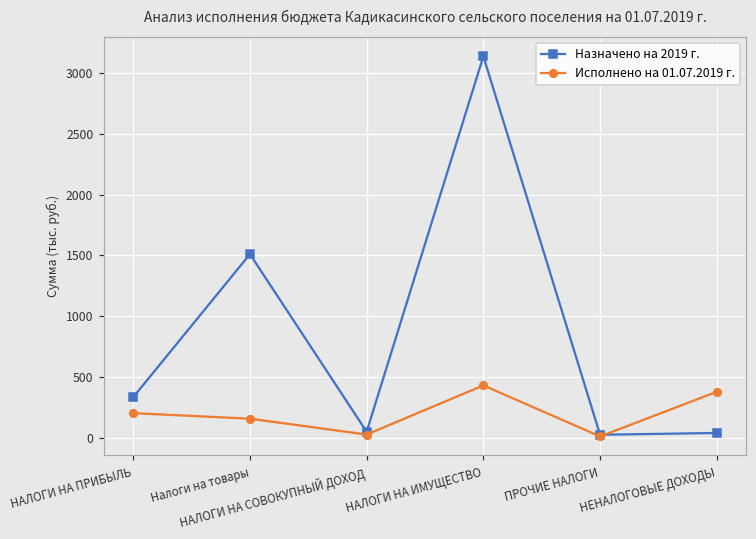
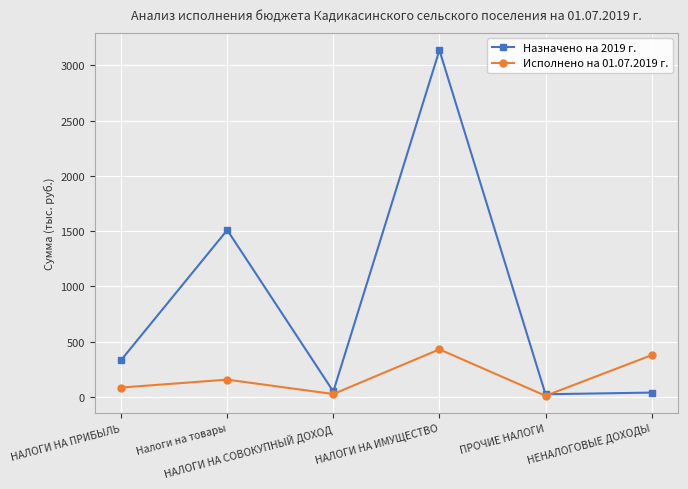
Исполнено на 01.07.2019 г., НАЛОГИ НА ПРИБЫЛЬ: 200 -> 90
